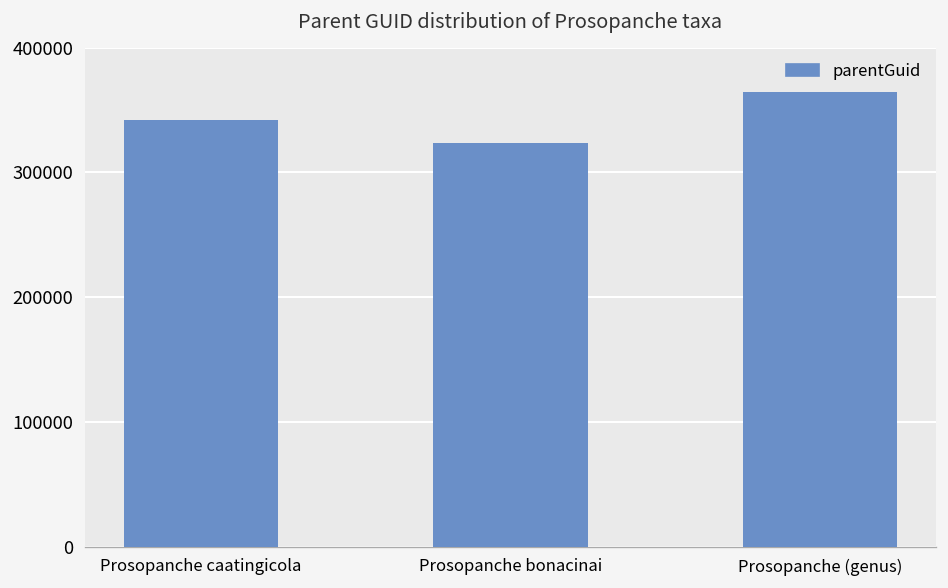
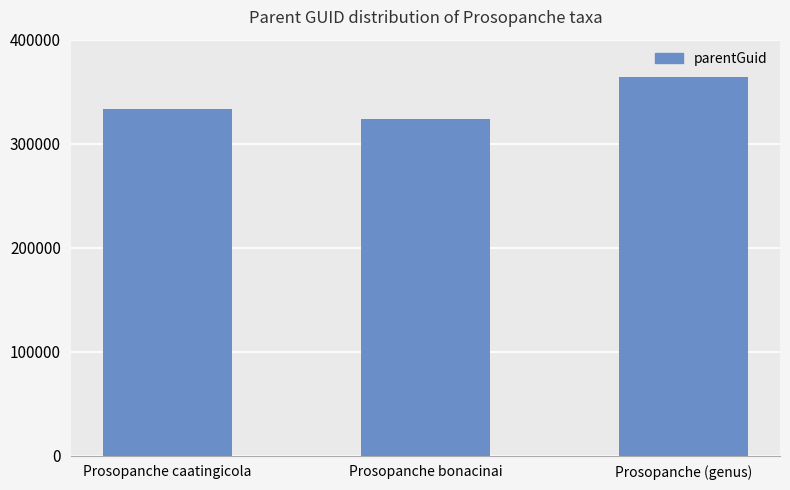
Prosopanche caatingicola: 342000 -> 333000
